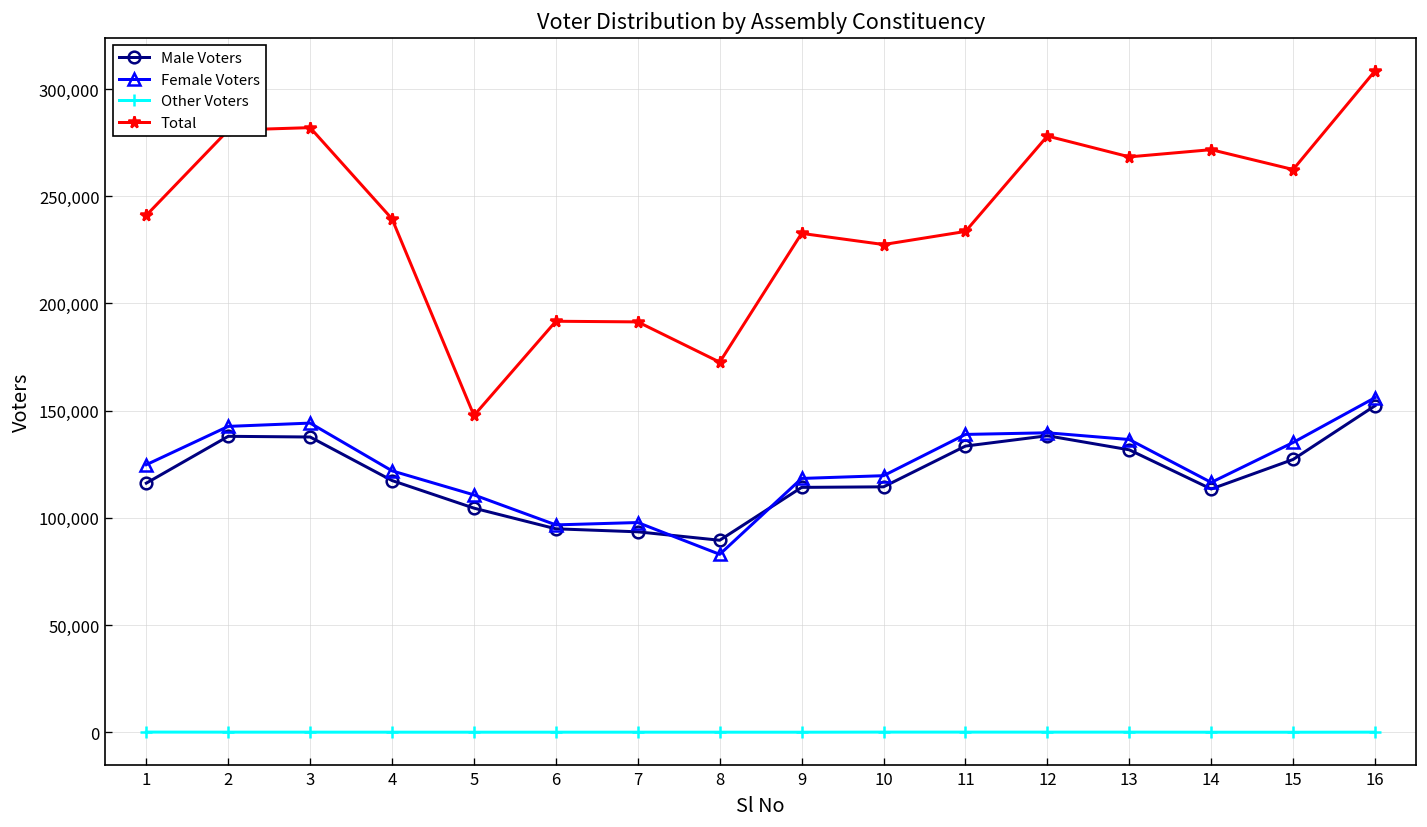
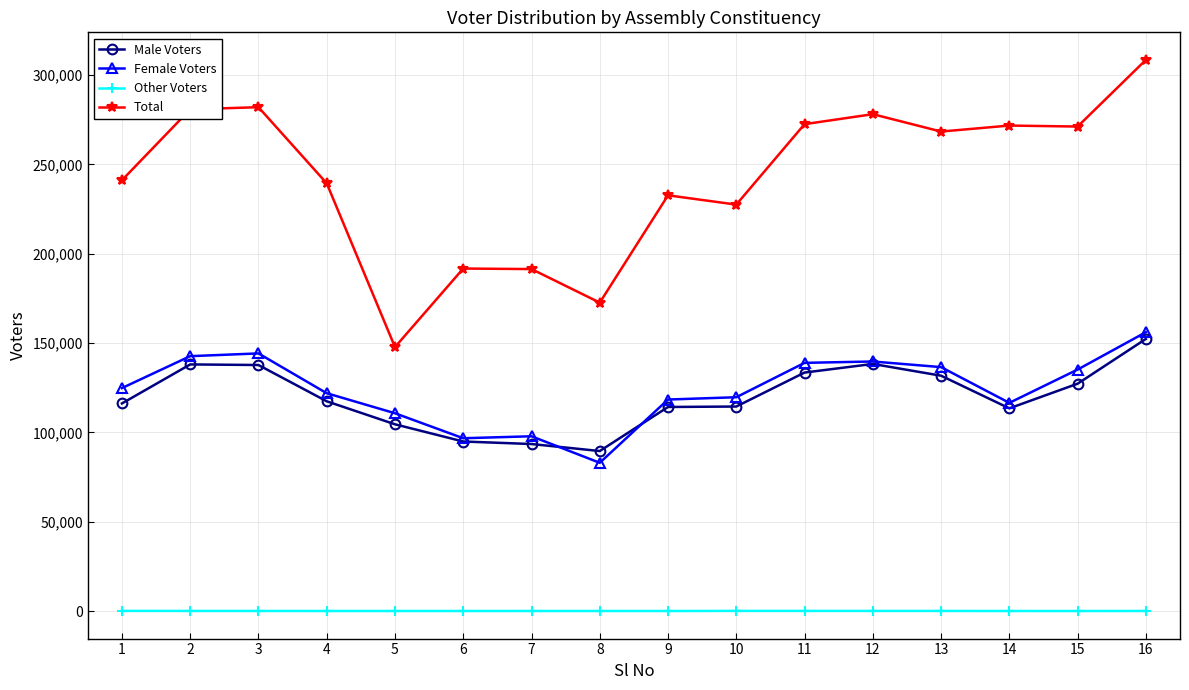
Total, 11: 234,000 -> 273,000
Total, 15: 262,000 -> 271,000
